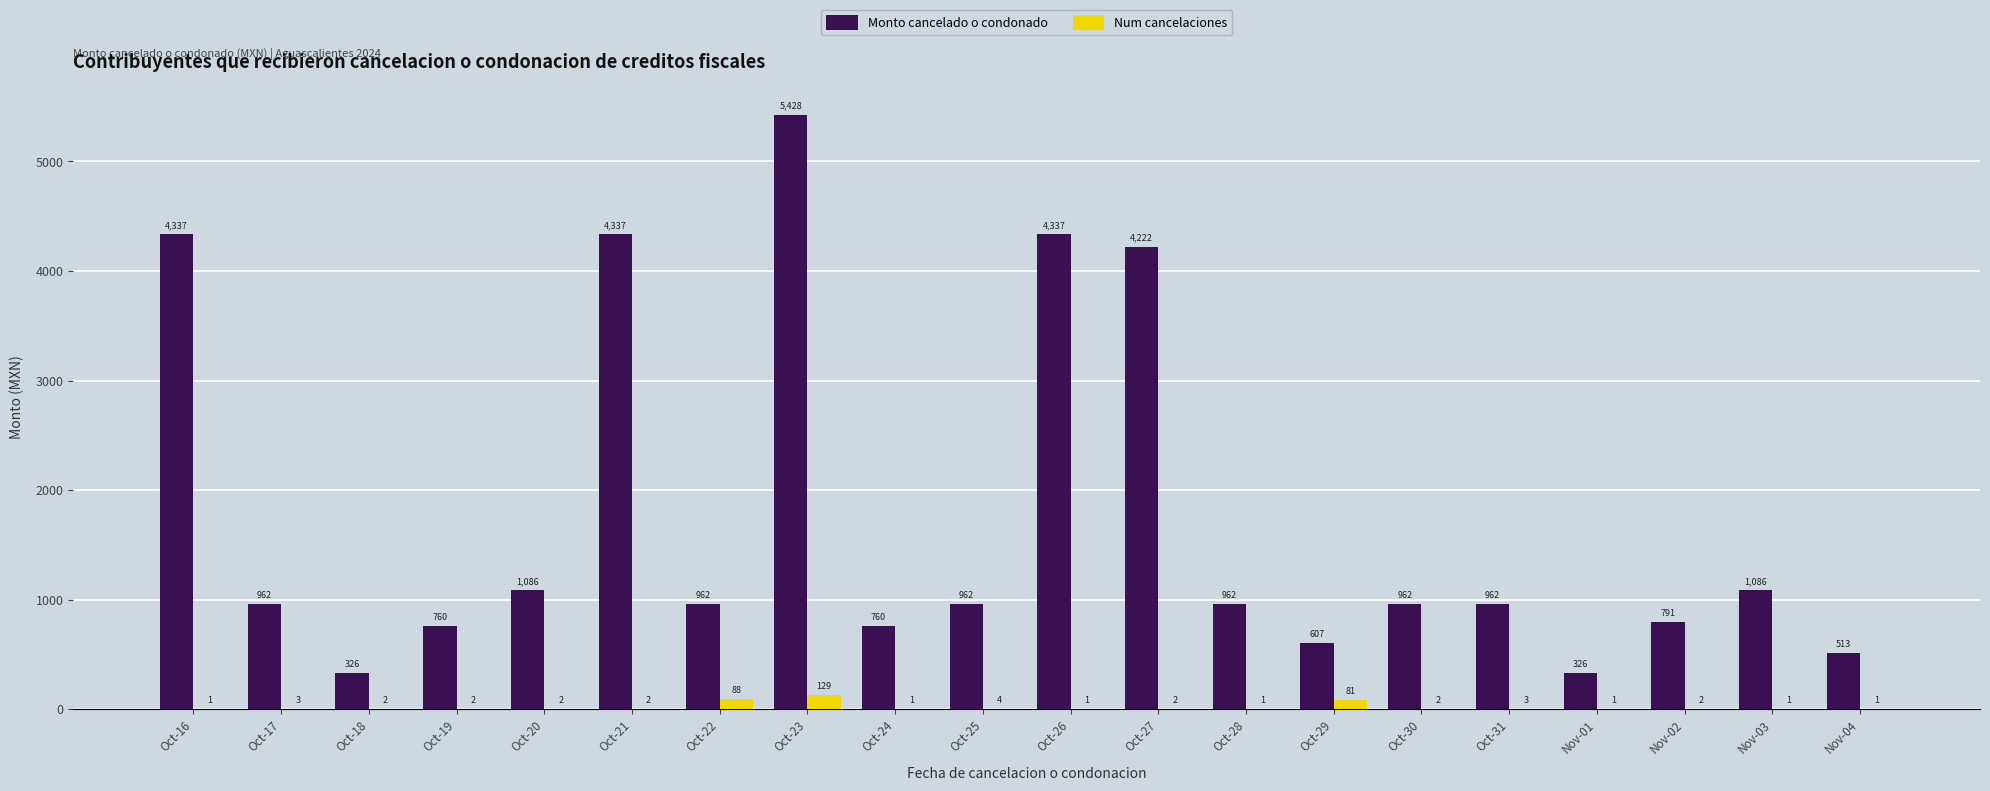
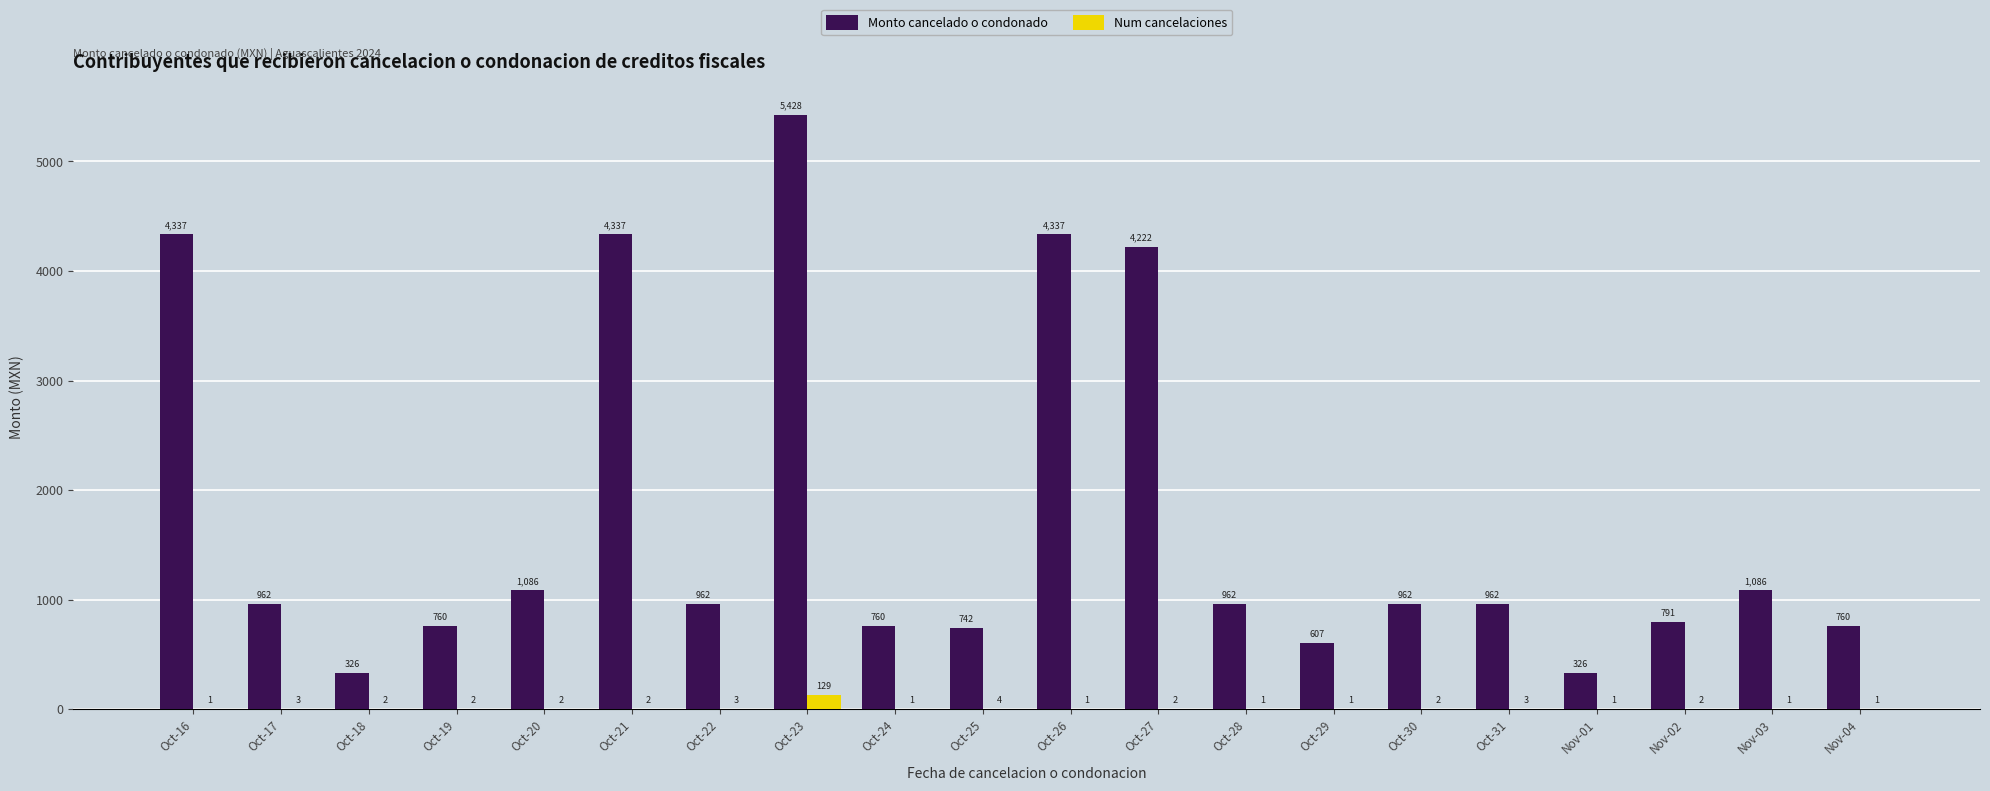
Num cancelaciones, Oct-22: 88 -> 3
Monto cancelado o condonado, Oct-25: 962 -> 742
Num cancelaciones, Oct-29: 81 -> 1
Monto cancelado o condonado, Nov-04: 513 -> 760
